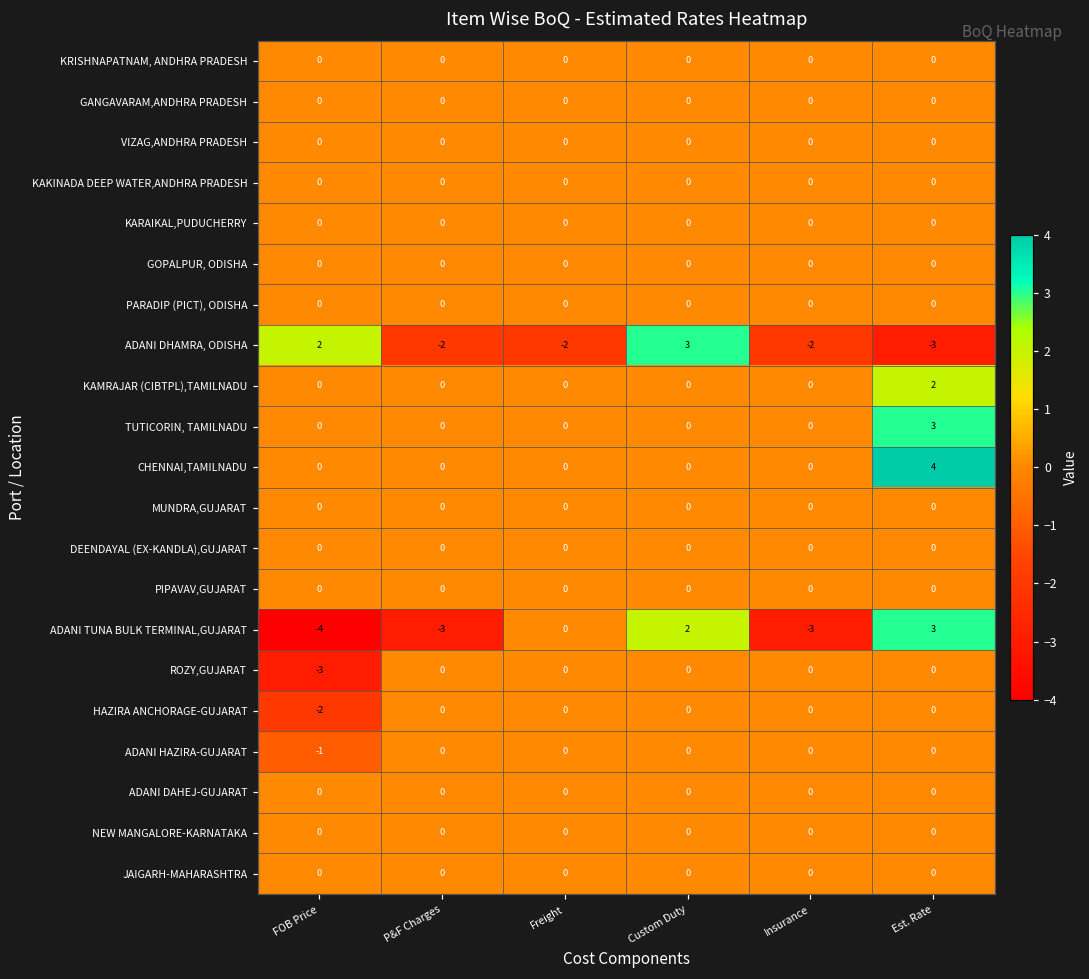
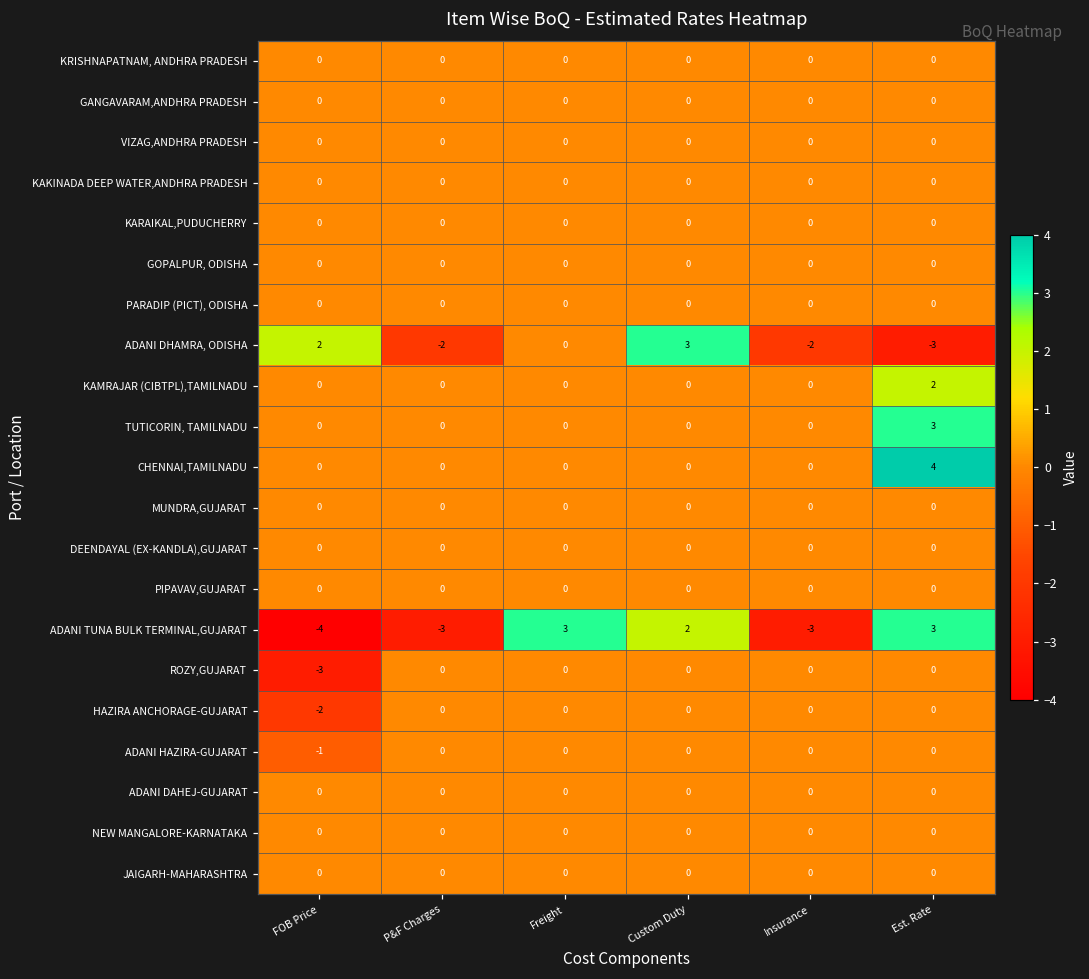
ADANI DHAMRA, ODISHA, Freight: -2 -> 0
ADANI TUNA BULK TERMINAL,GUJARAT, Freight: 0 -> 3
